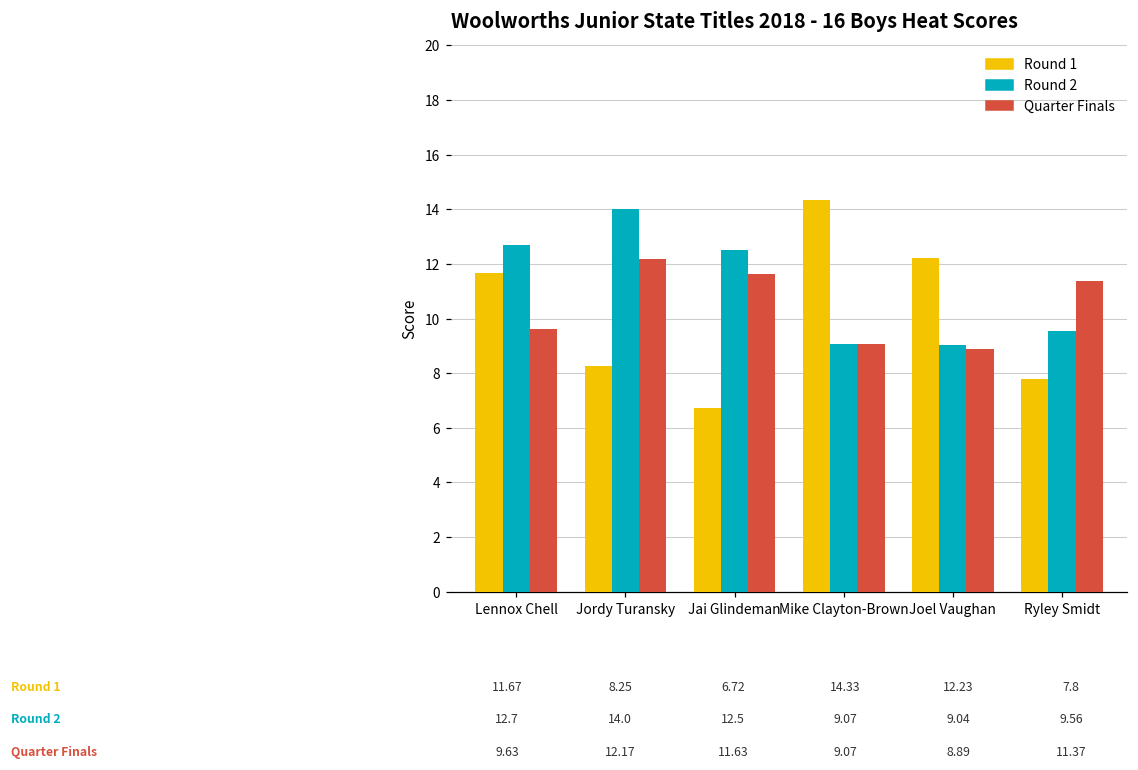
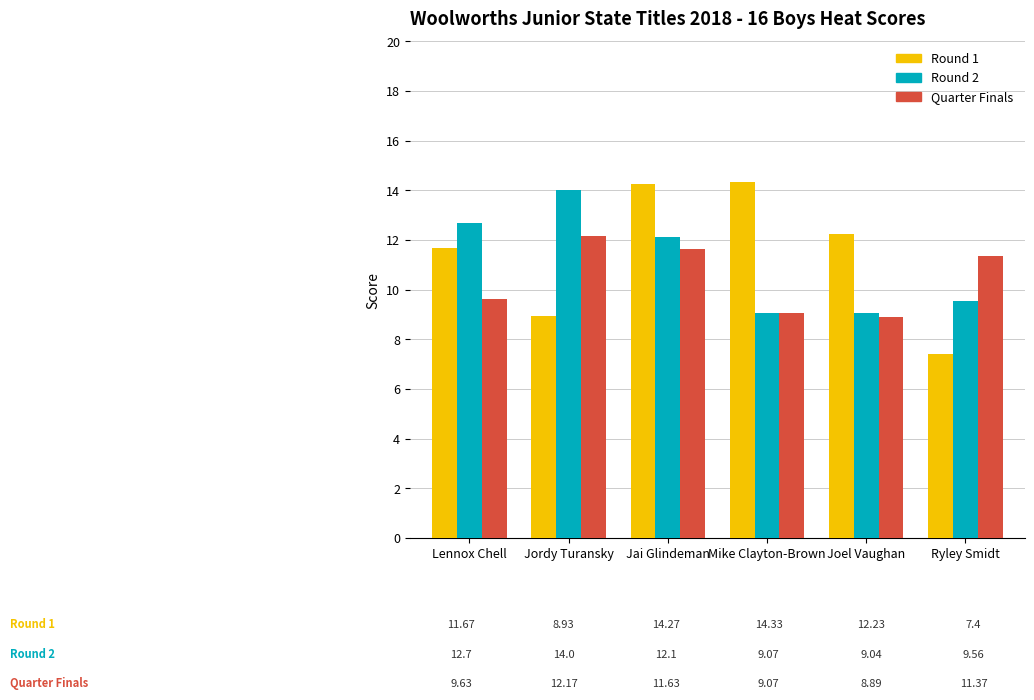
Round 1, Jordy Turansky: 8.25 -> 8.93
Round 1, Jai Glindeman: 6.72 -> 14.27
Round 2, Jai Glindeman: 12.5 -> 12.1
Round 1, Ryley Smidt: 7.8 -> 7.4
